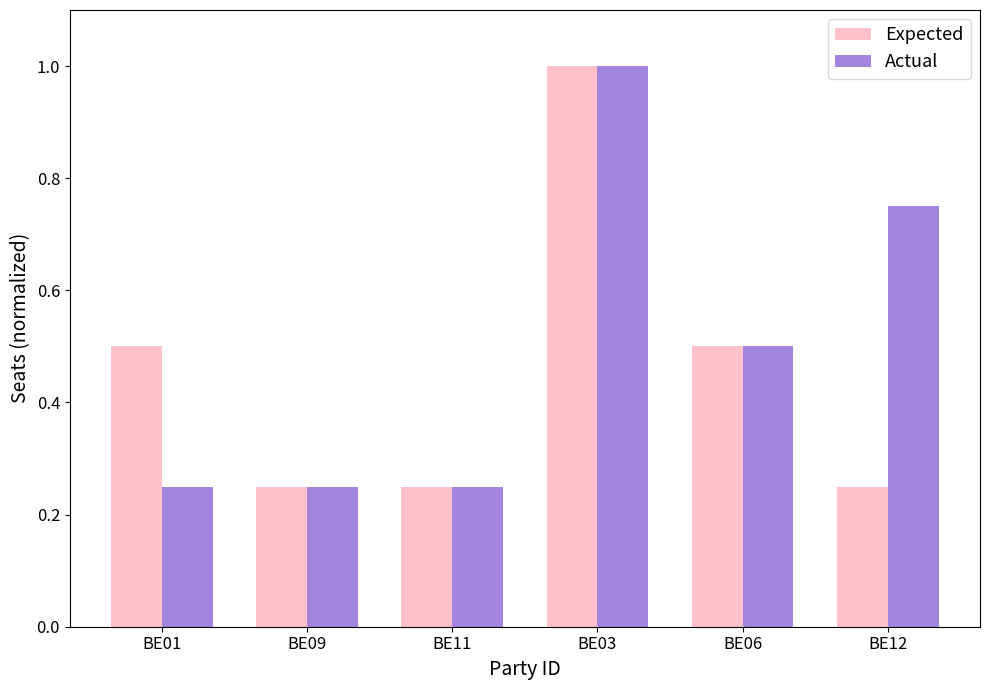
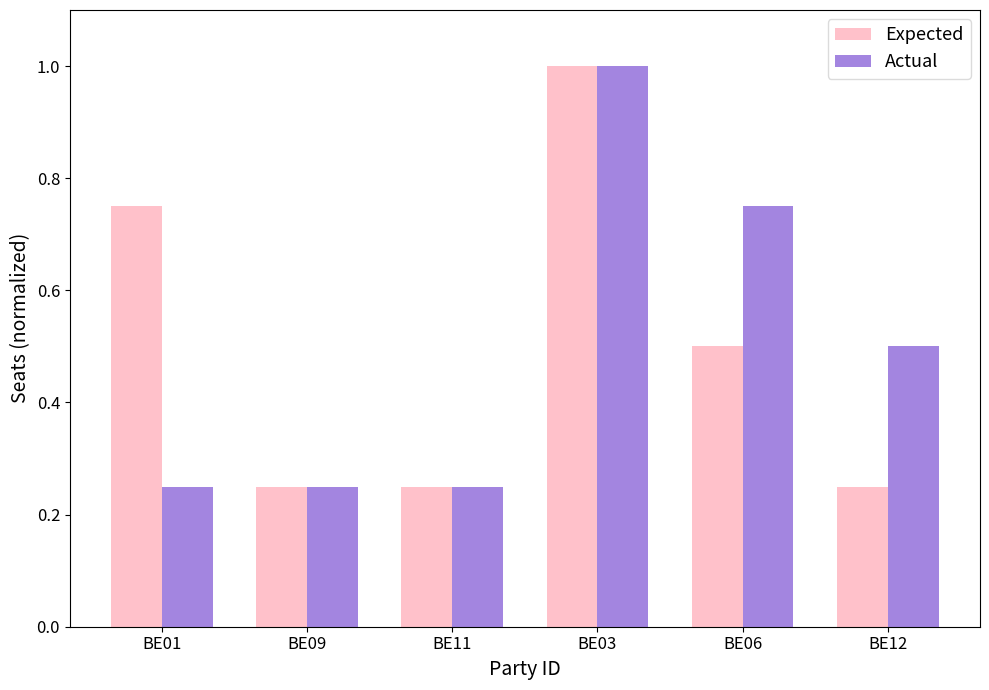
Expected, BE01: 0.50 -> 0.75
Actual, BE06: 0.50 -> 0.75
Actual, BE12: 0.75 -> 0.50
